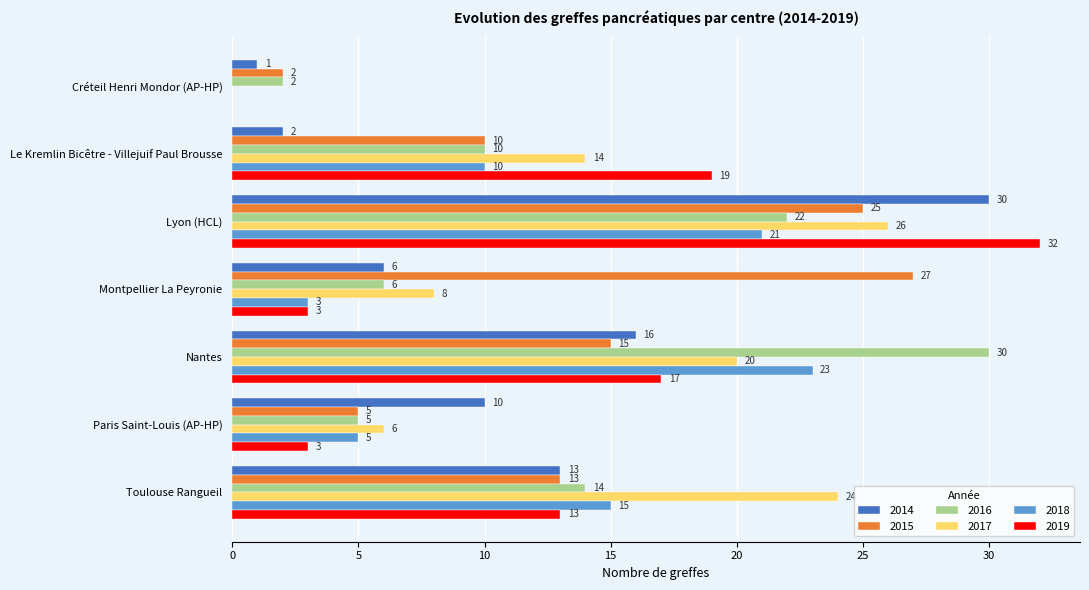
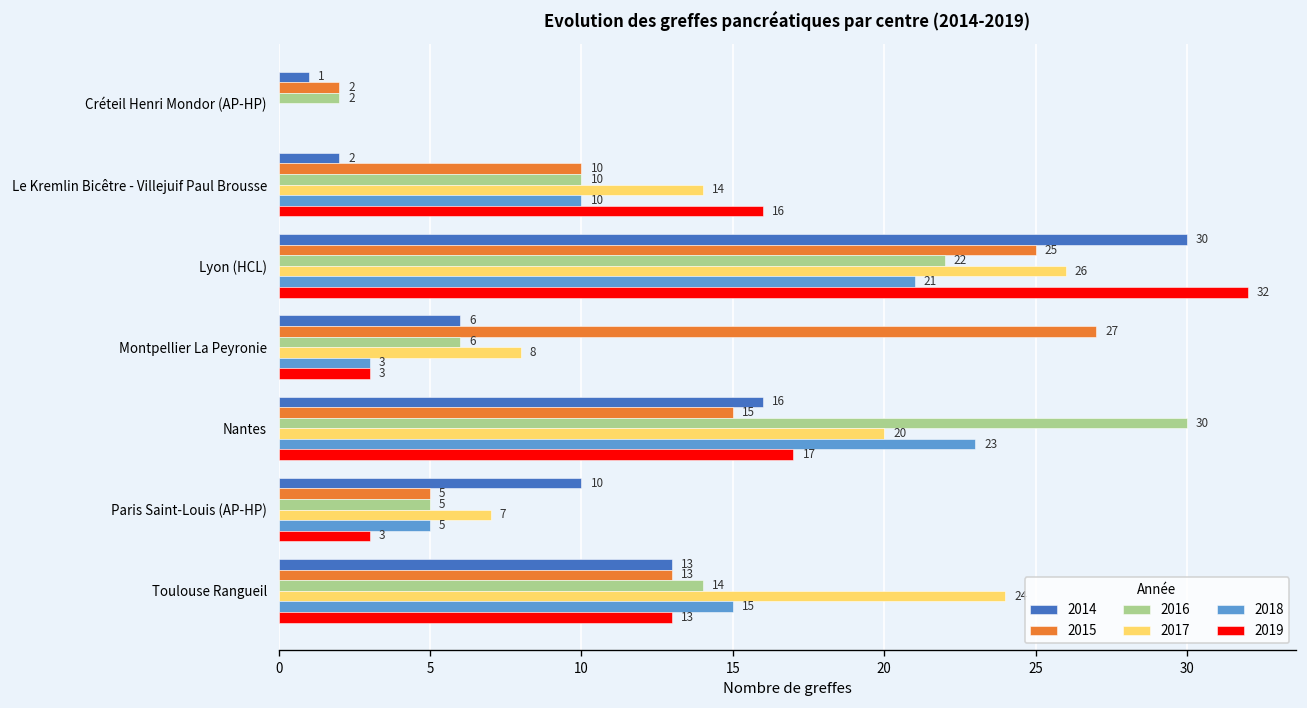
2019, Le Kremlin Bicêtre - Villejuif Paul Brousse: 19 -> 16
2017, Paris Saint-Louis (AP-HP): 6 -> 7
